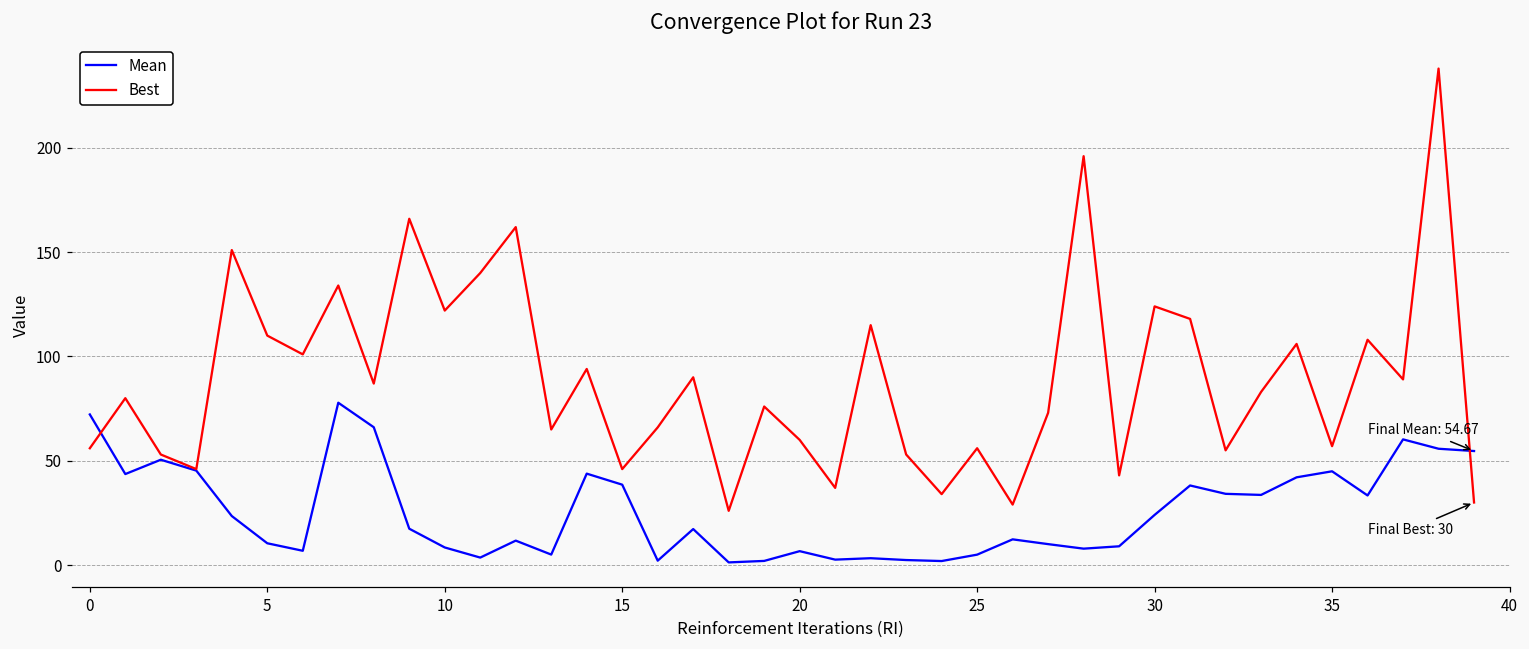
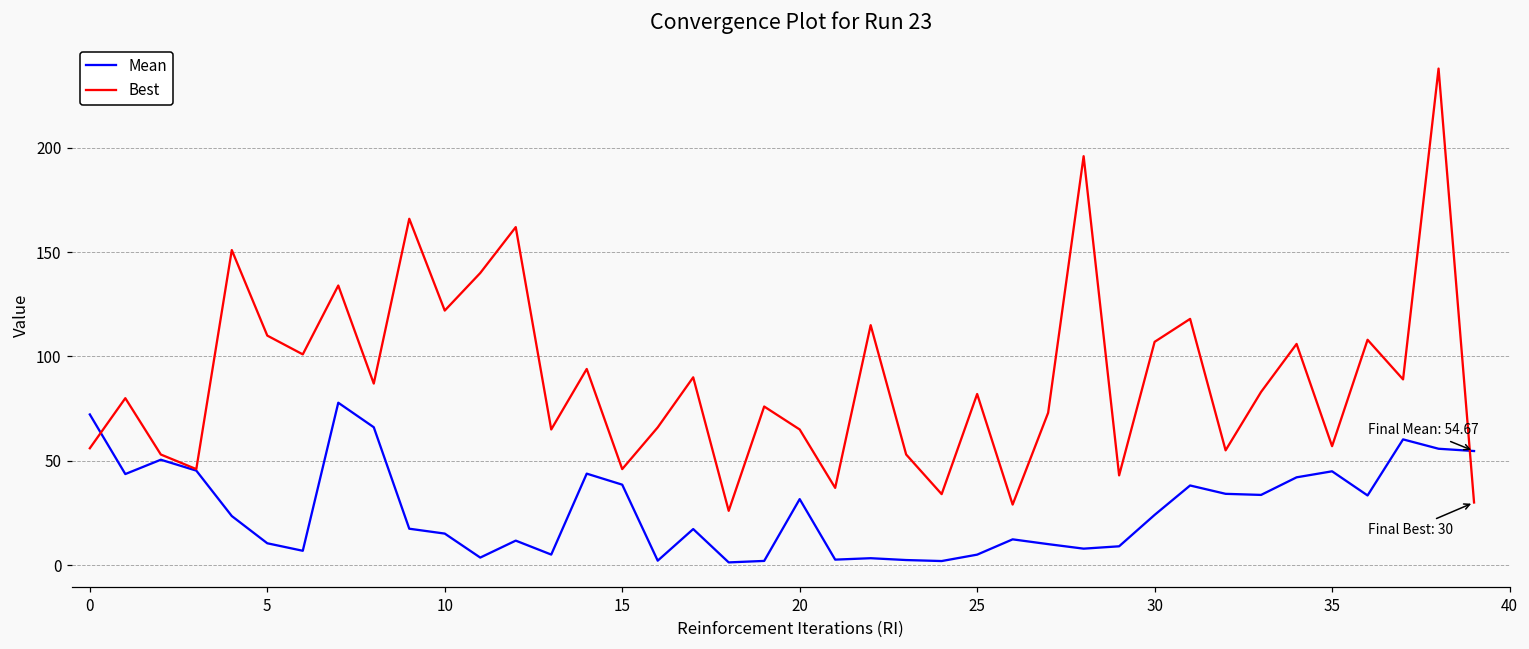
Mean, 10: 8 -> 15
Mean, 20: 7 -> 32
Best, 20: 60 -> 65
Best, 25: 56 -> 82
Best, 30: 124 -> 107
